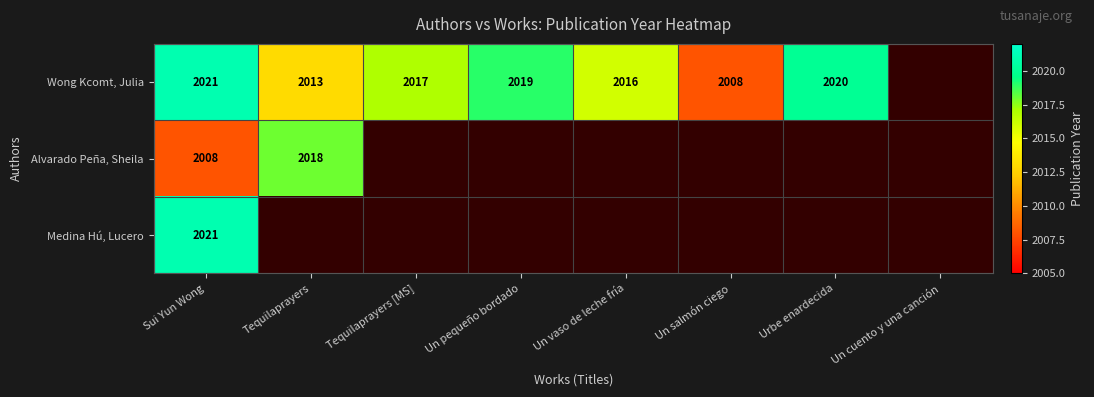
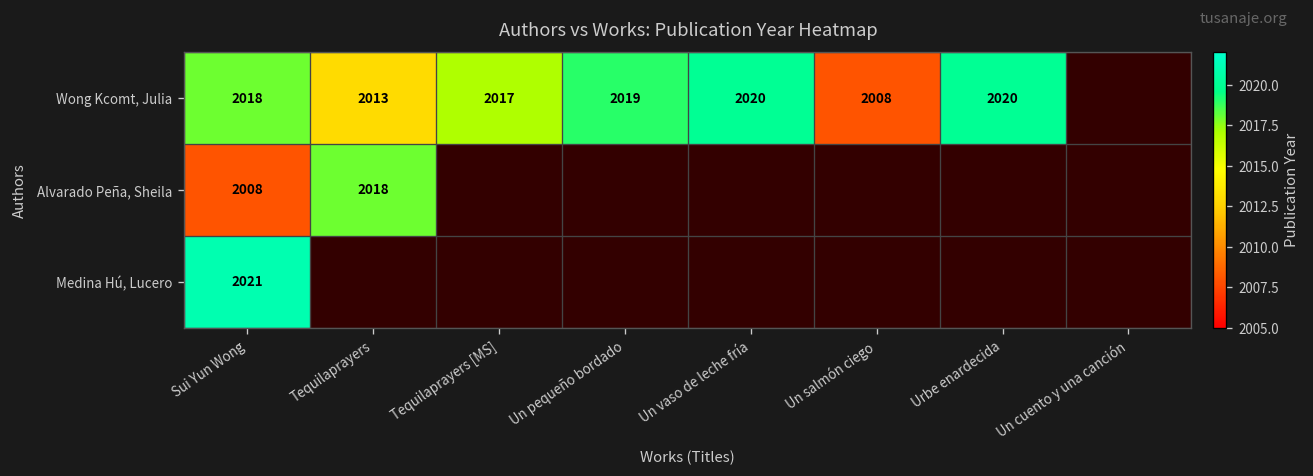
Wong Kcomt, Julia, Sui Yun Wong: 2021 -> 2018
Wong Kcomt, Julia, Un vaso de leche fría: 2016 -> 2020
